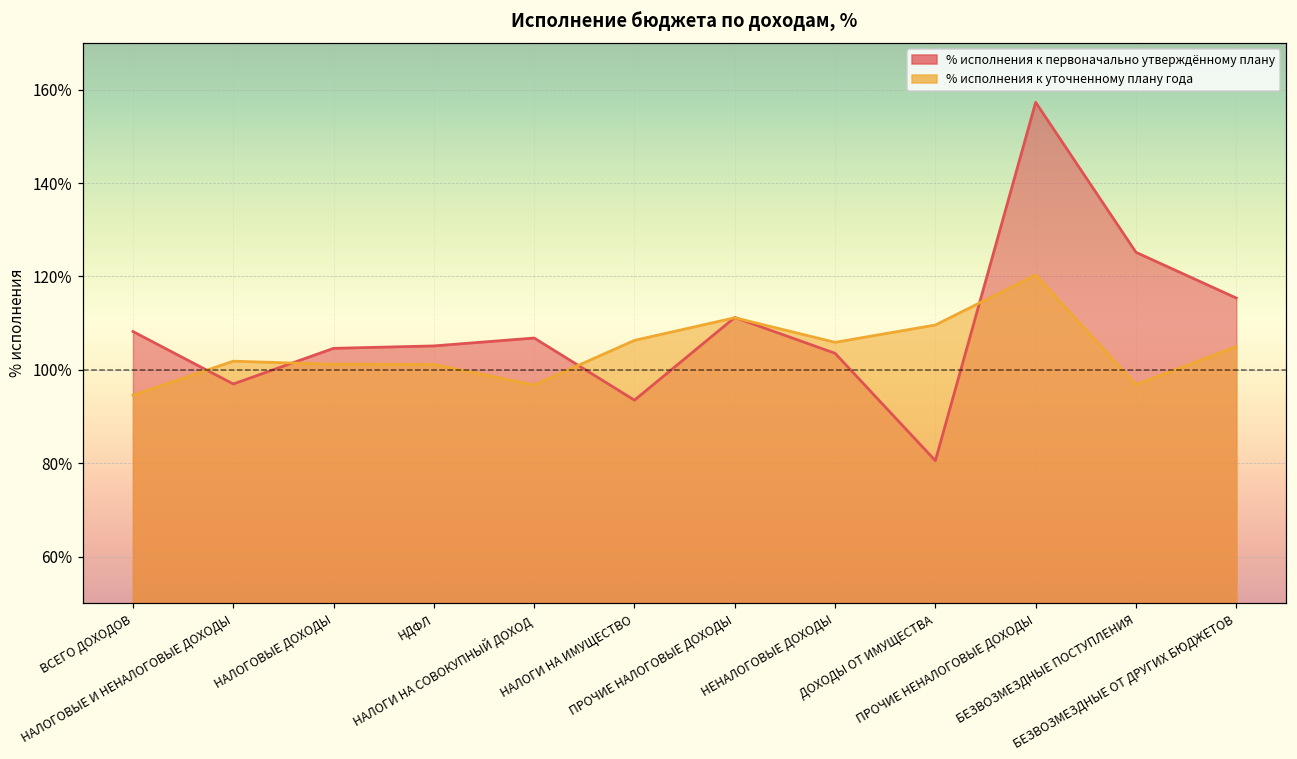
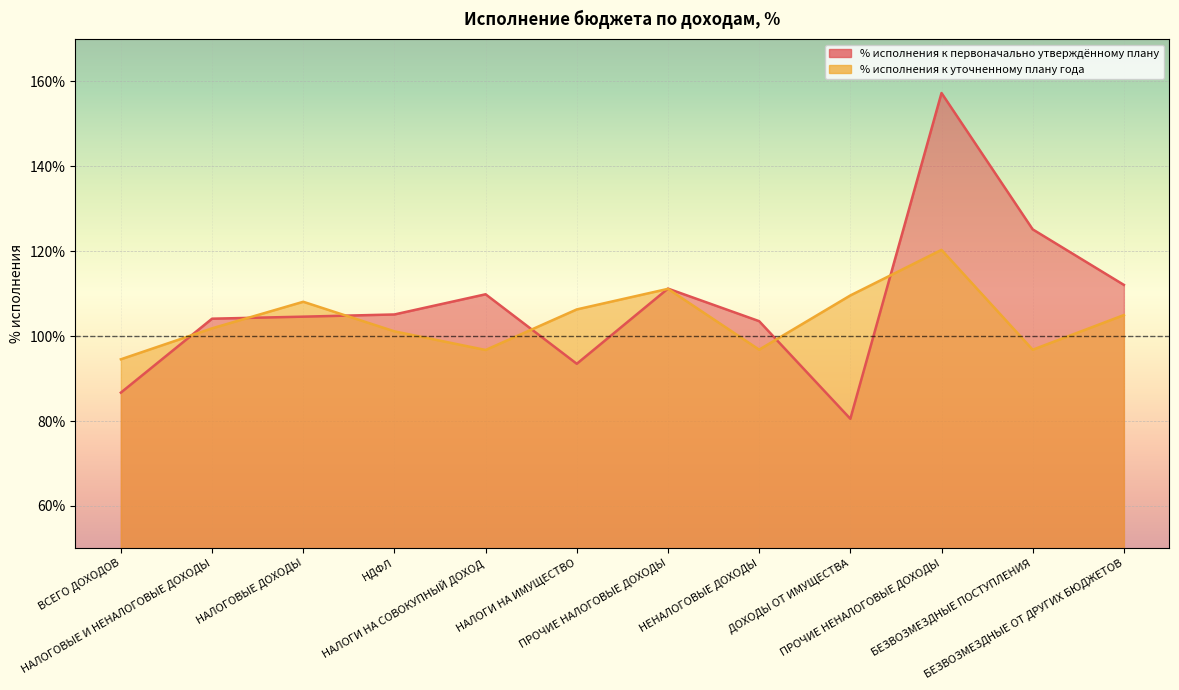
% исполнения к первоначально утверждённому плану, ВСЕГО ДОХОДОВ: 108% -> 87%
% исполнения к первоначально утверждённому плану, НАЛОГОВЫЕ И НЕНАЛОГОВЫЕ ДОХОДЫ: 97% -> 104%
% исполнения к уточненному плану года, НАЛОГОВЫЕ ДОХОДЫ: 101% -> 108%
% исполнения к первоначально утверждённому плану, НАЛОГИ НА СОВОКУПНЫЙ ДОХОД: 107% -> 110%
% исполнения к уточненному плану года, НЕНАЛОГОВЫЕ ДОХОДЫ: 106% -> 97%
% исполнения к первоначально утверждённому плану, БЕЗВОЗМЕЗДНЫЕ ОТ ДРУГИХ БЮДЖЕТОВ: 115% -> 112%
